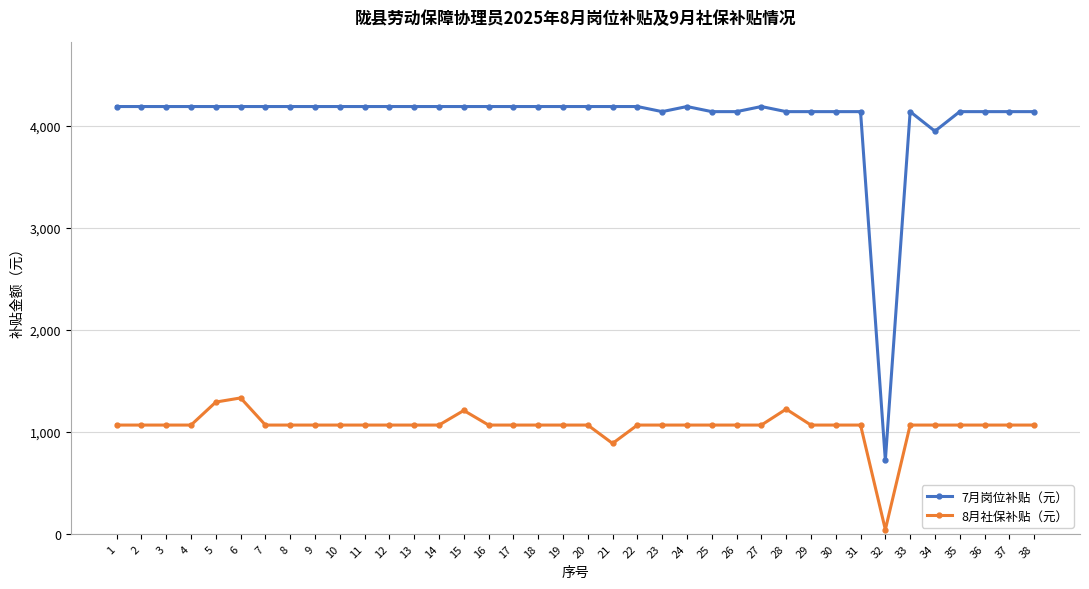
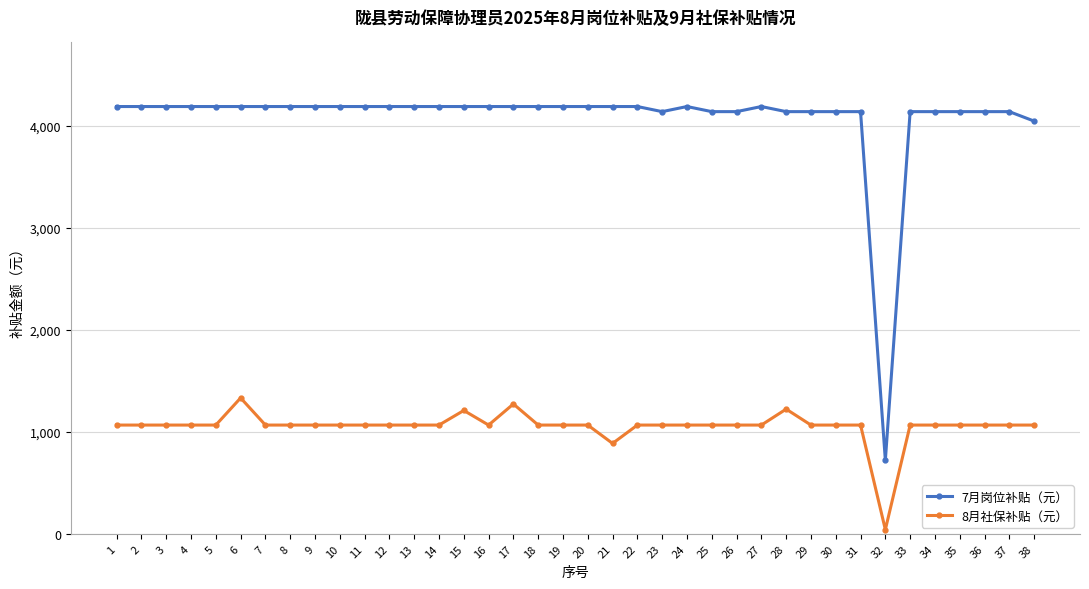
8月社保补贴（元）, 5: 1,290 -> 1,070
8月社保补贴（元）, 17: 1,070 -> 1,270
7月岗位补贴（元）, 34: 3,950 -> 4,140
7月岗位补贴（元）, 38: 4,140 -> 4,050
